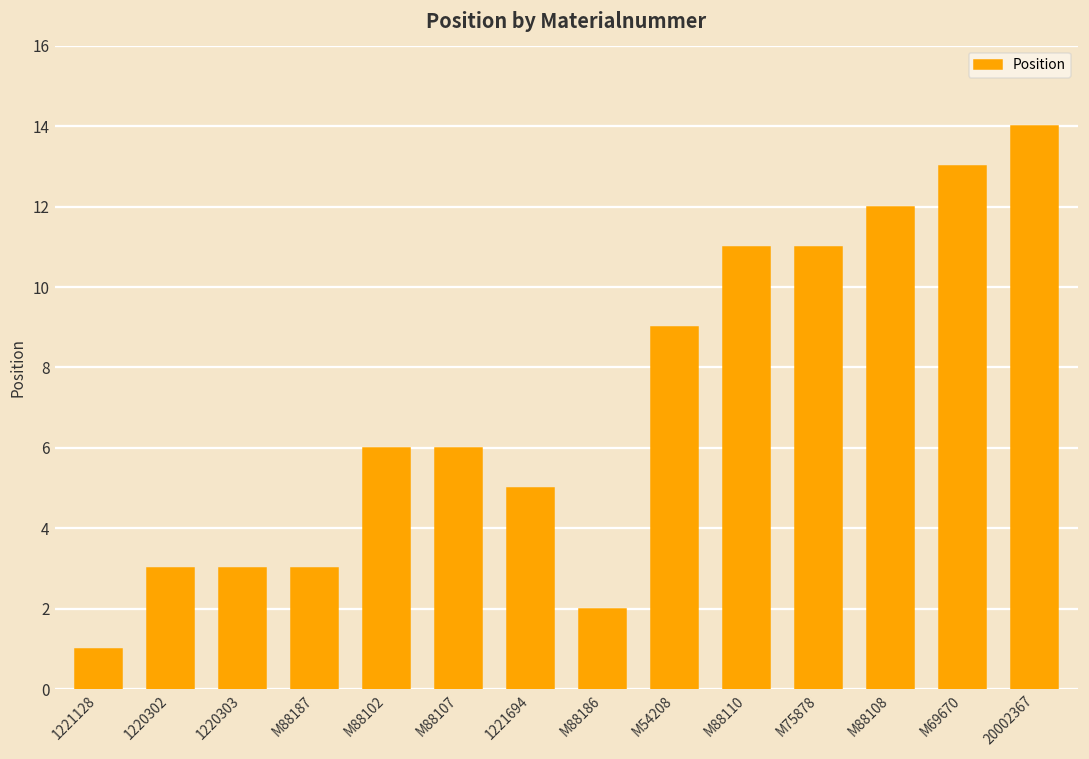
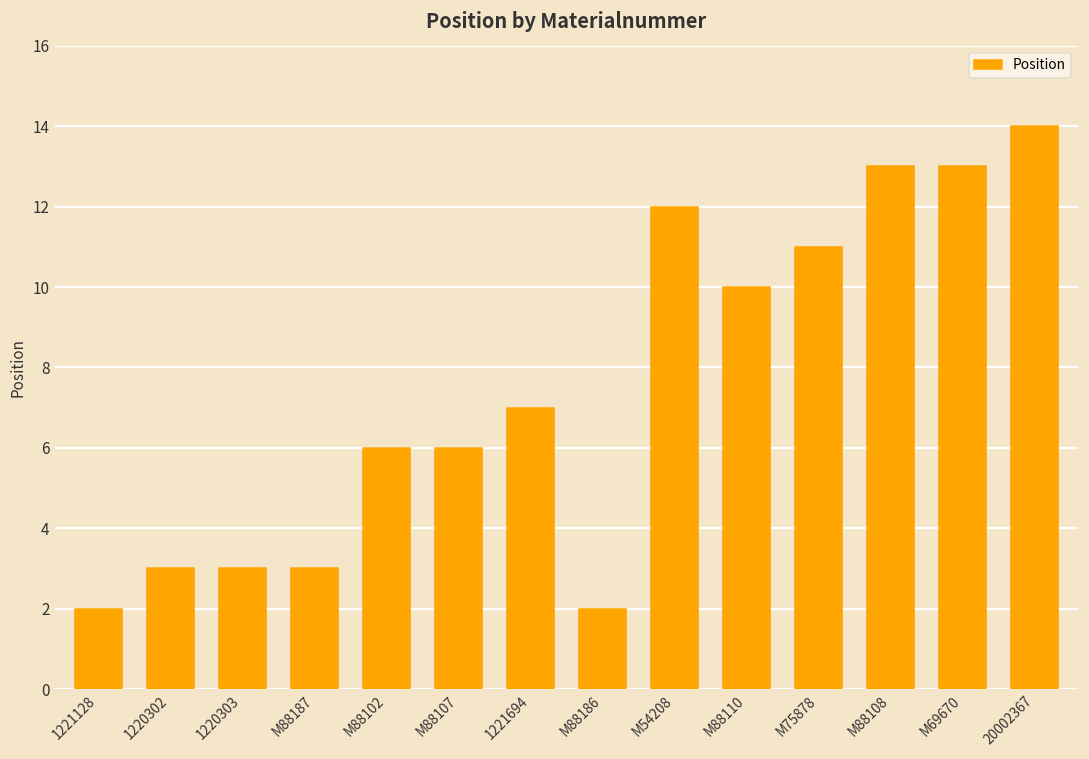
1221128: 1 -> 2
1221694: 5 -> 7
M54208: 9 -> 12
M88110: 11 -> 10
M88108: 12 -> 13
